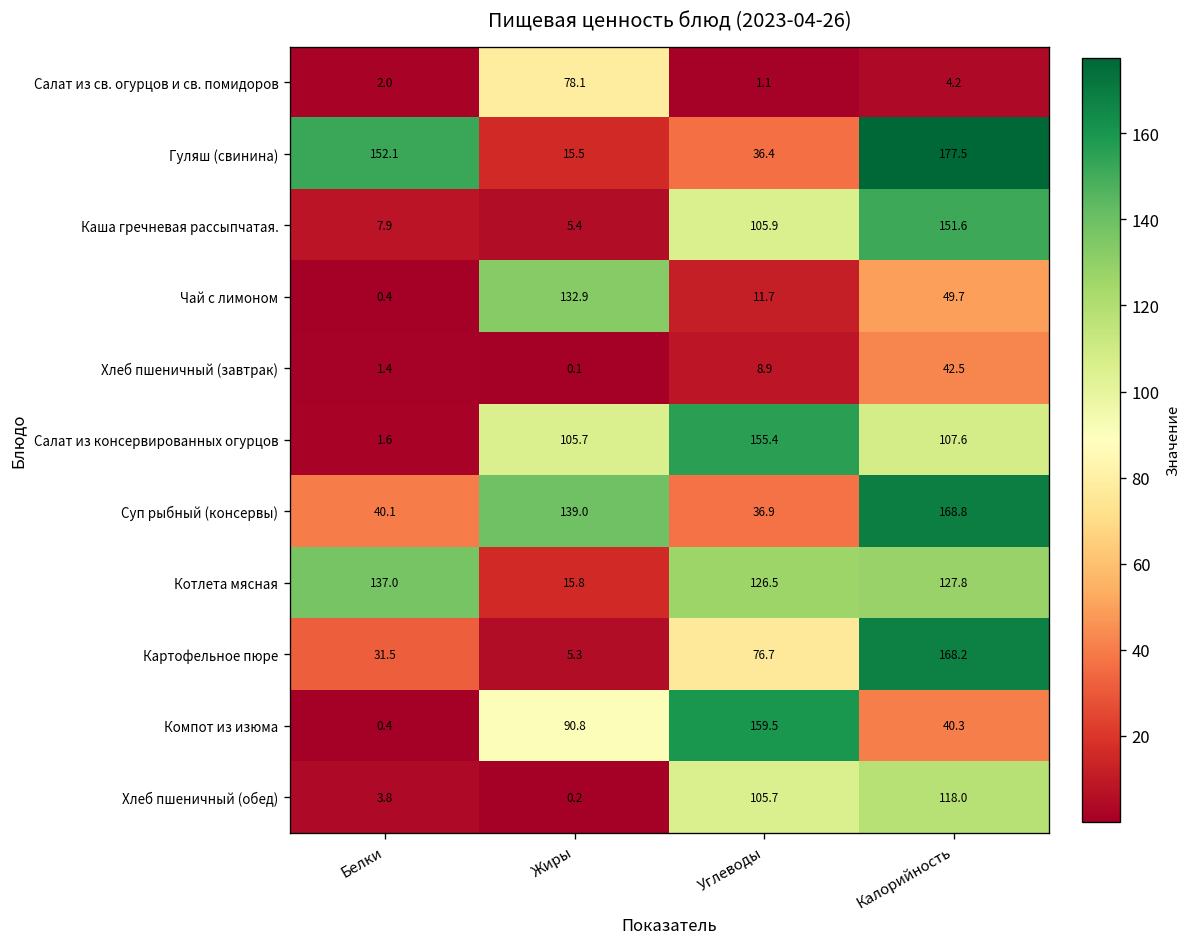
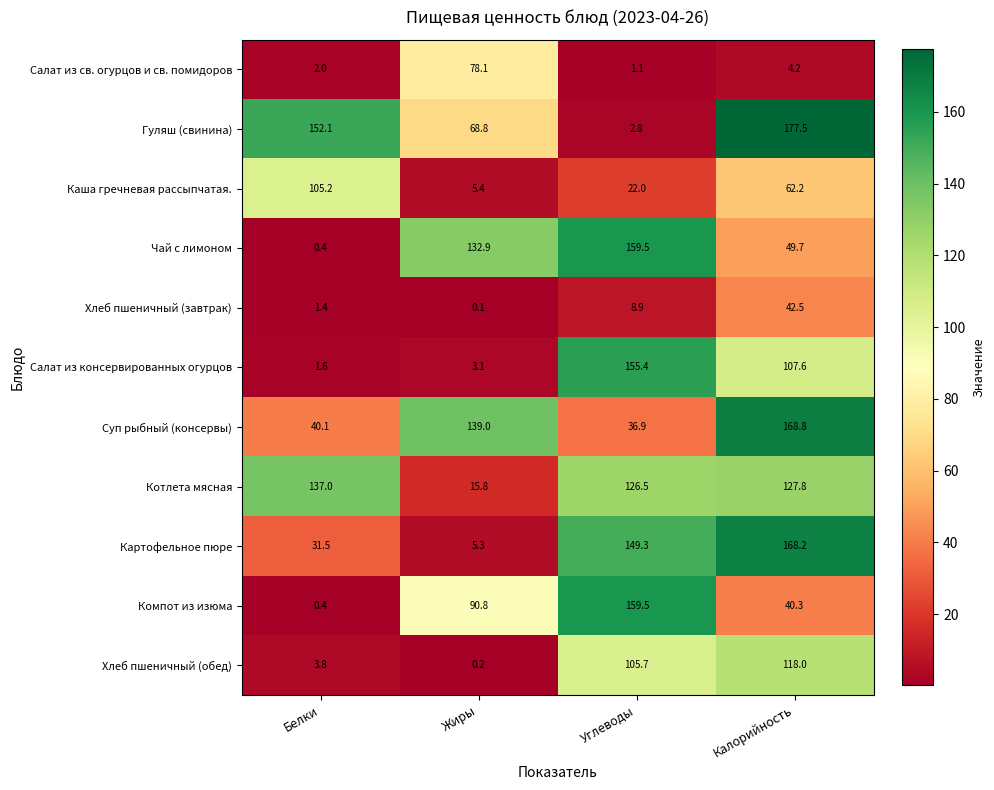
Гуляш (свинина), Жиры: 15.5 -> 68.8
Гуляш (свинина), Углеводы: 36.4 -> 2.8
Каша гречневая рассыпчатая., Белки: 7.9 -> 105.2
Каша гречневая рассыпчатая., Углеводы: 105.9 -> 22.0
Каша гречневая рассыпчатая., Калорийность: 151.6 -> 62.2
Чай с лимоном, Углеводы: 11.7 -> 159.5
Салат из консервированных огурцов, Жиры: 105.7 -> 3.1
Картофельное пюре, Углеводы: 76.7 -> 149.3
